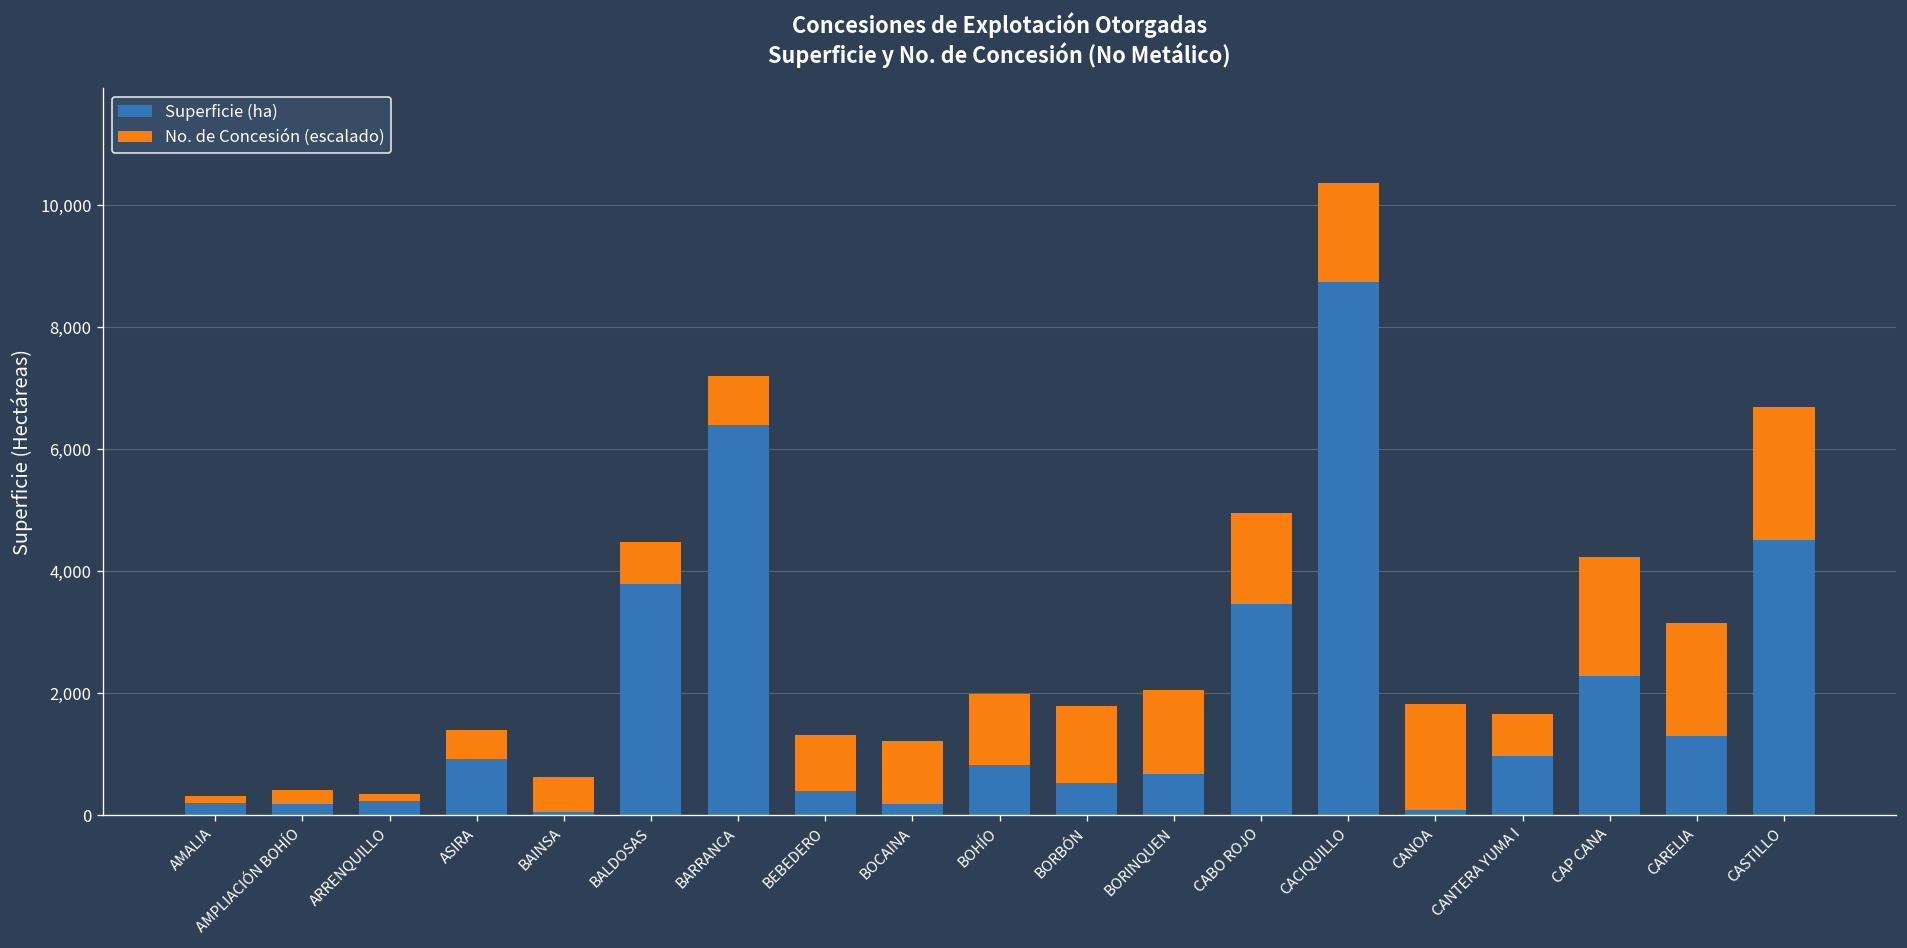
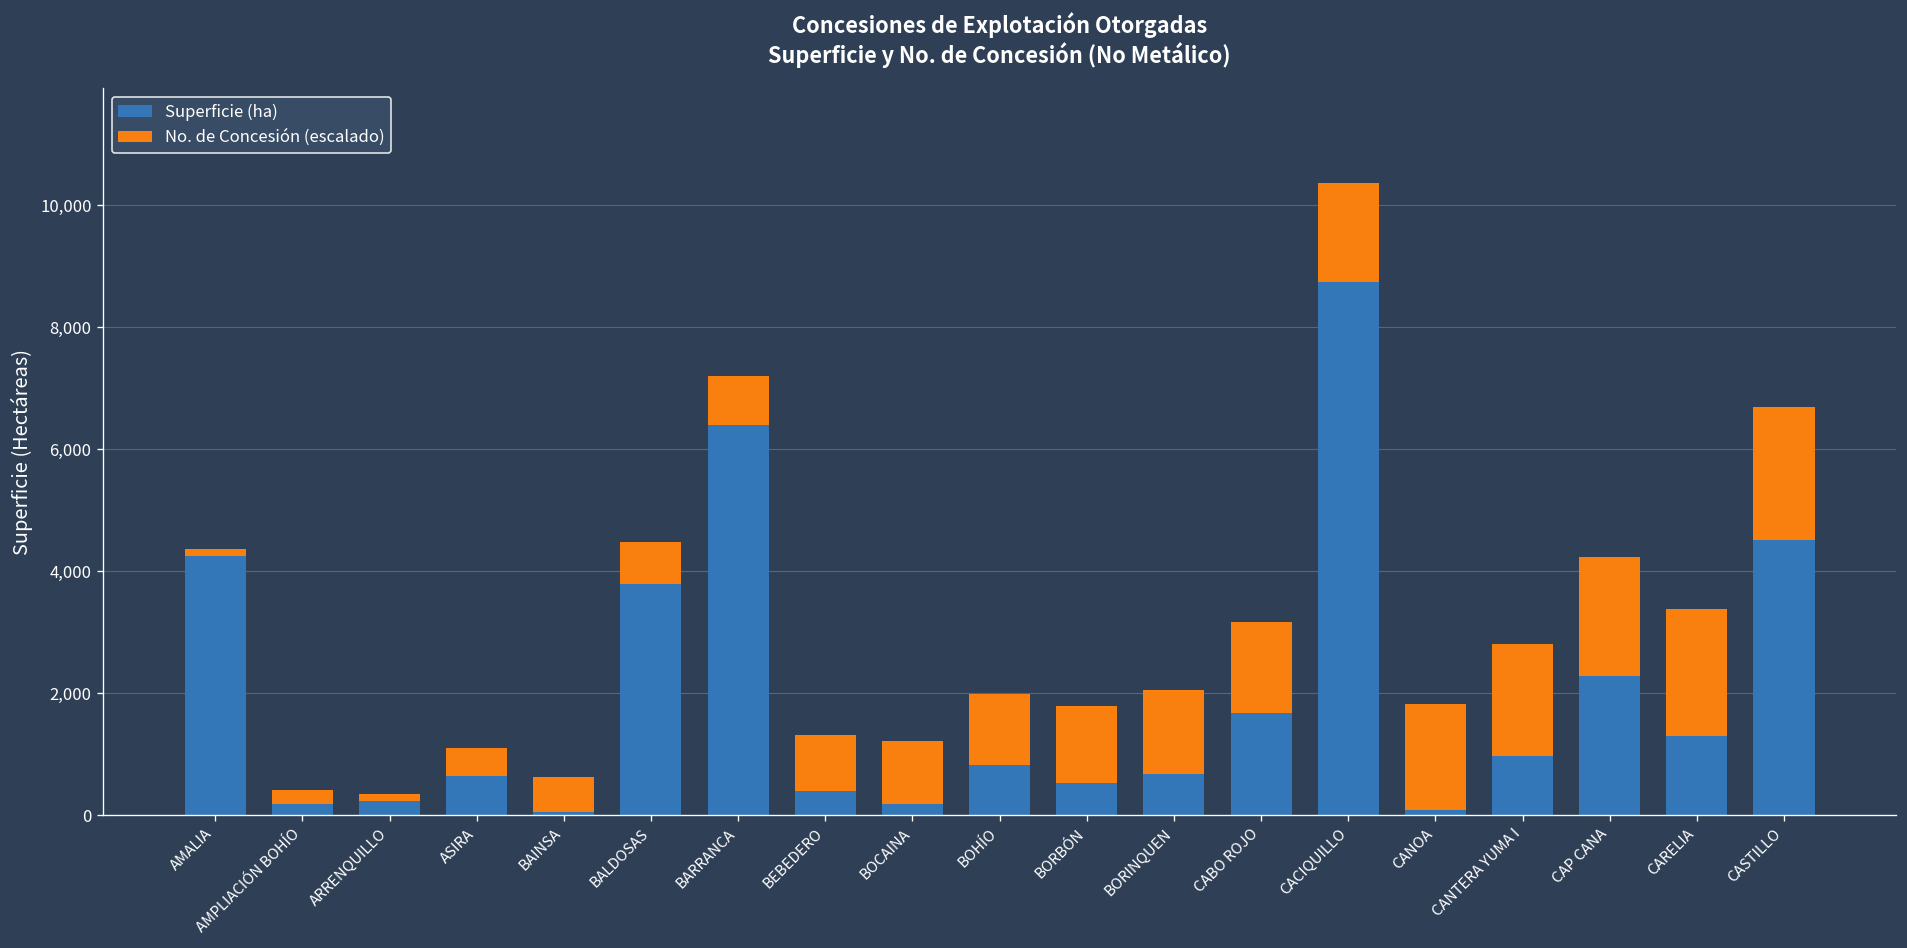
Superficie (ha), AMALIA: 200 -> 4,200
Superficie (ha), ASIRA: 900 -> 600
Superficie (ha), CABO ROJO: 3,500 -> 1,700
No. de Concesión (escalado), CANTERA YUMA I: 700 -> 1,800
No. de Concesión (escalado), CARELIA: 1,800 -> 2,100
